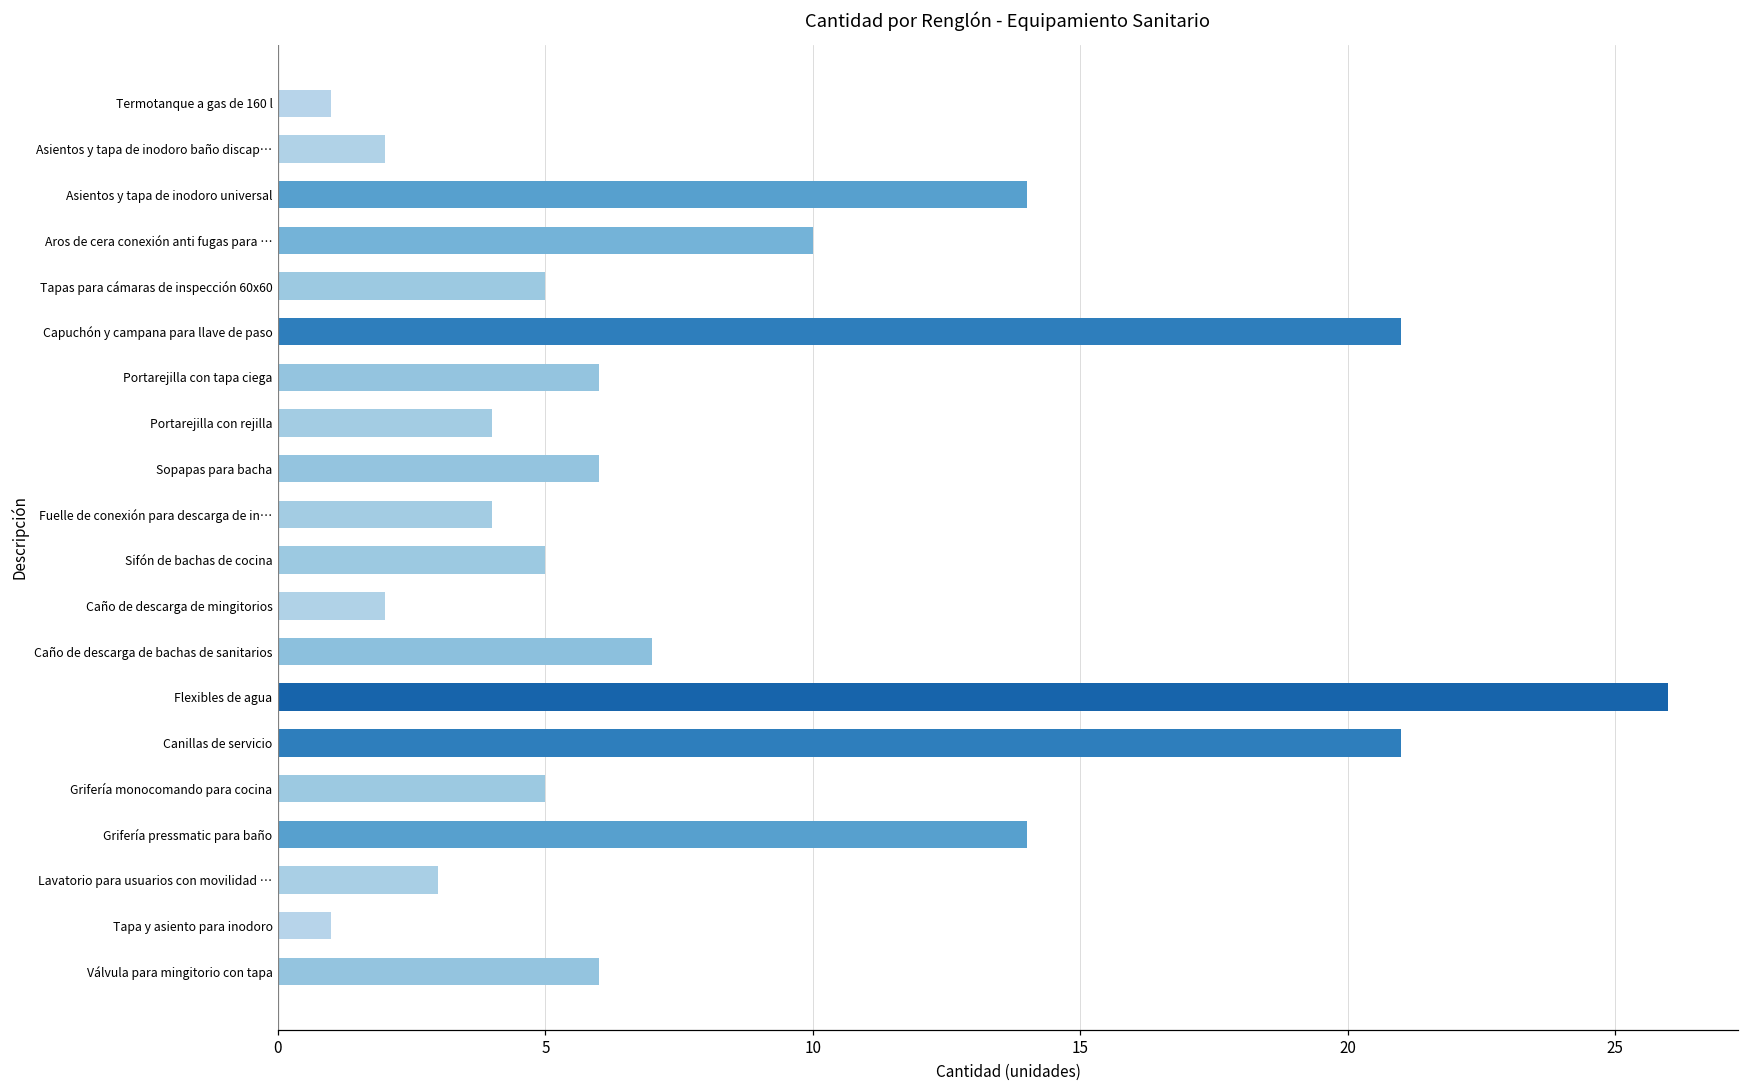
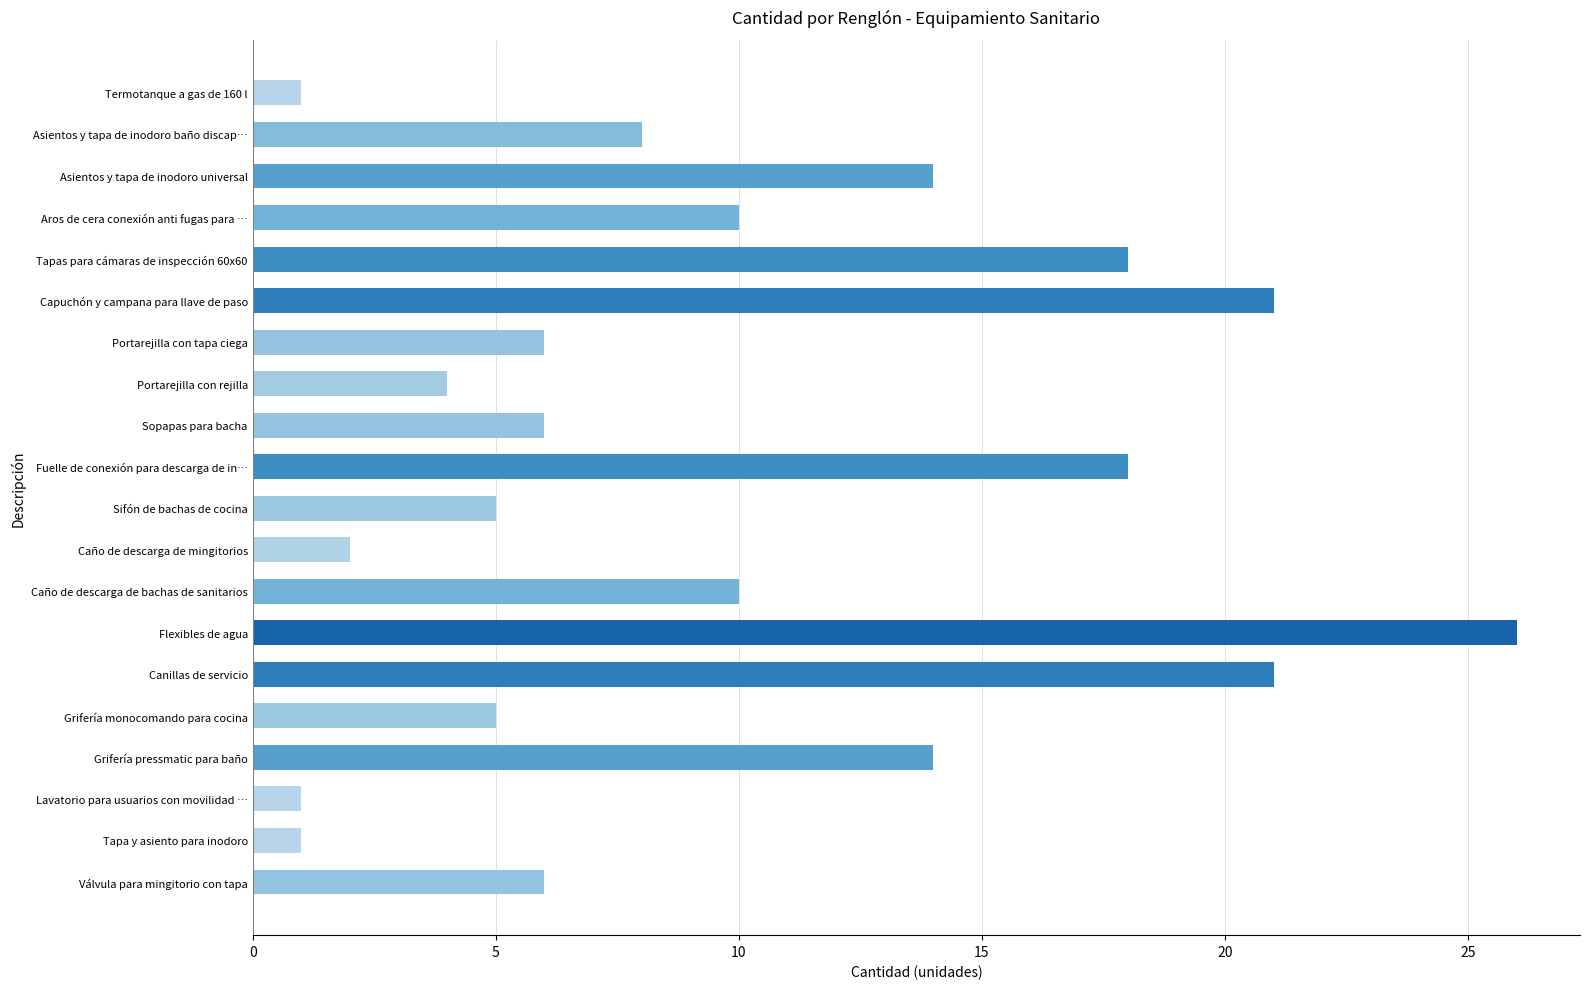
Asientos y tapa de inodoro baño discap…: 2 -> 8
Tapas para cámaras de inspección 60x60: 5 -> 18
Fuelle de conexión para descarga de in…: 4 -> 18
Caño de descarga de bachas de sanitarios: 7 -> 10
Lavatorio para usuarios con movilidad …: 3 -> 1
